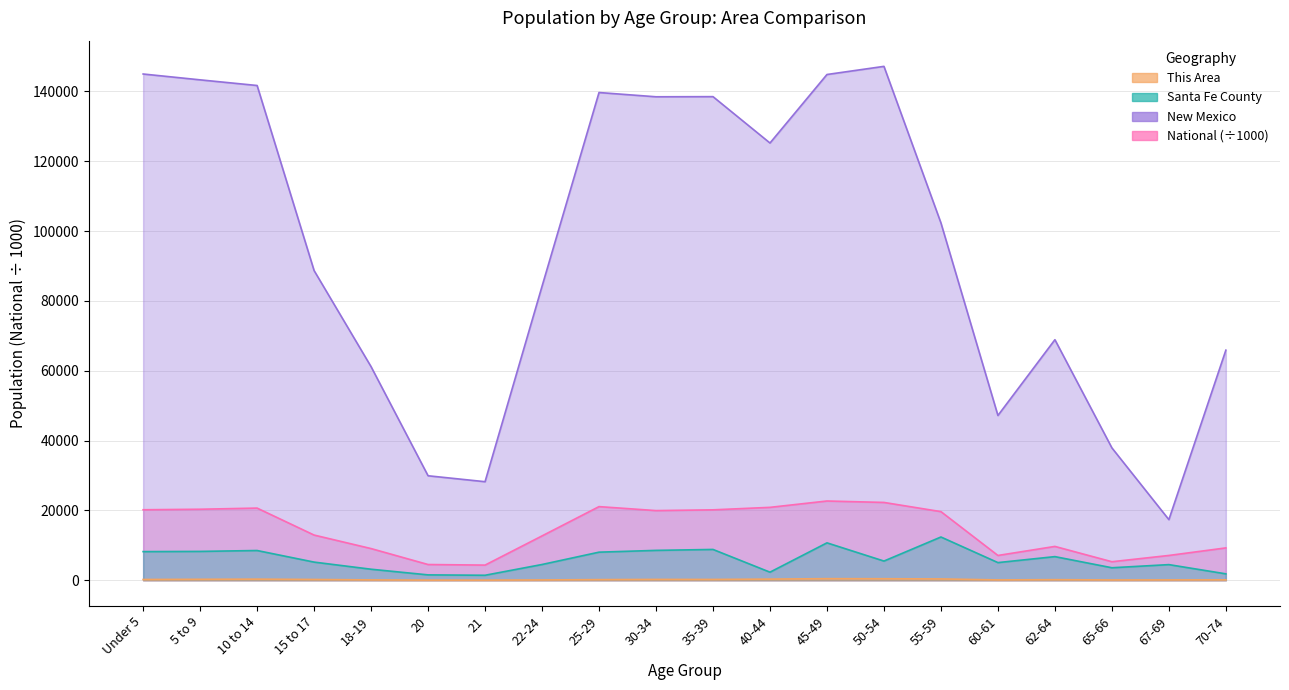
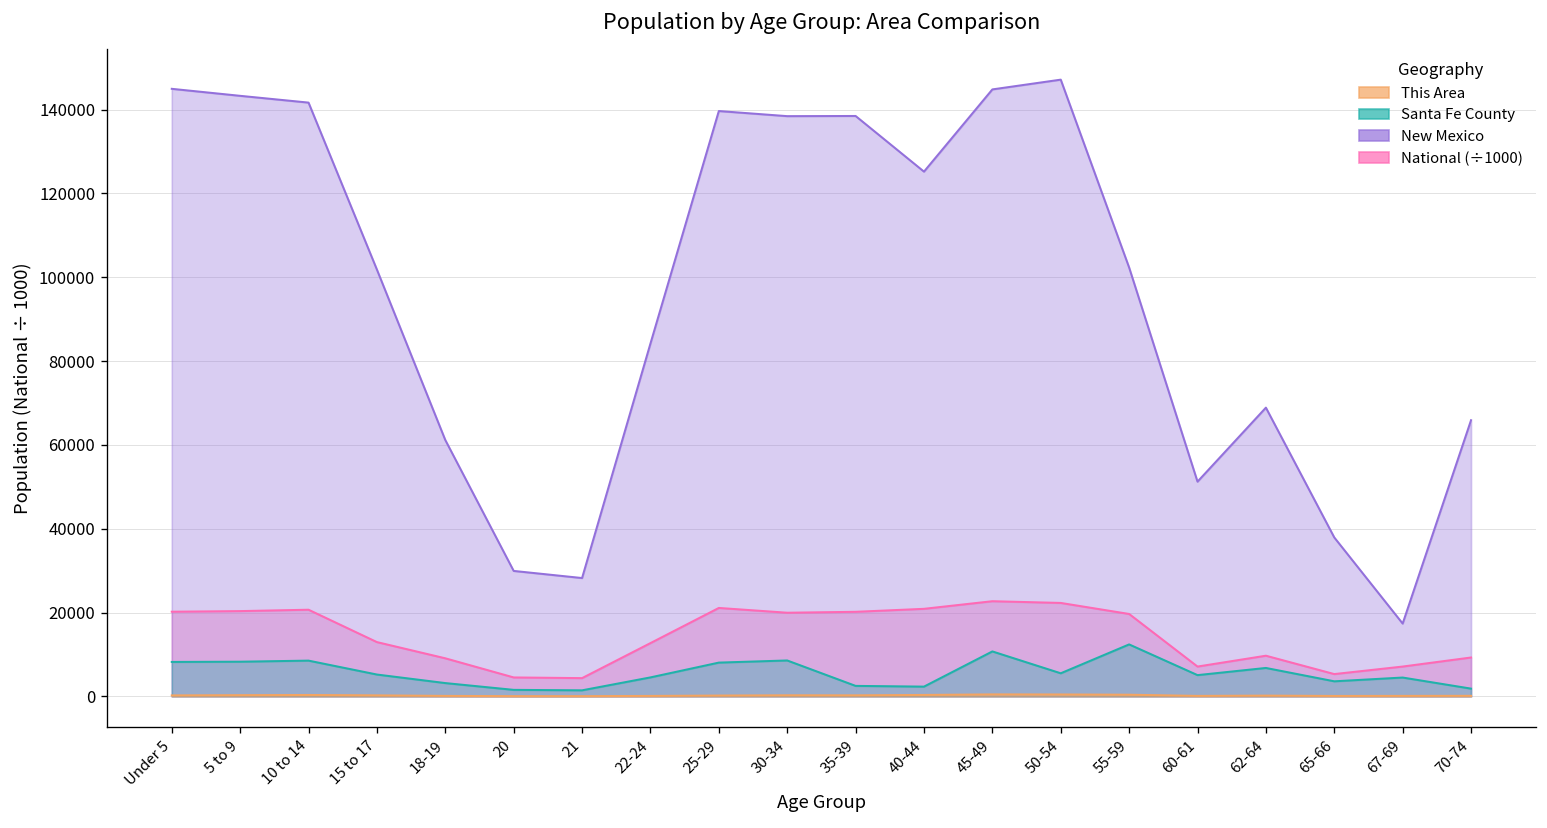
New Mexico, 15 to 17: 89000 -> 102000
Santa Fe County, 35-39: 9000 -> 3000
New Mexico, 60-61: 47000 -> 51000
